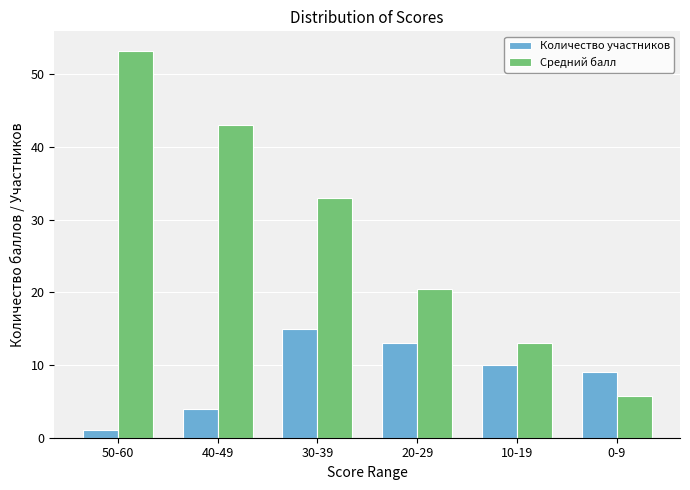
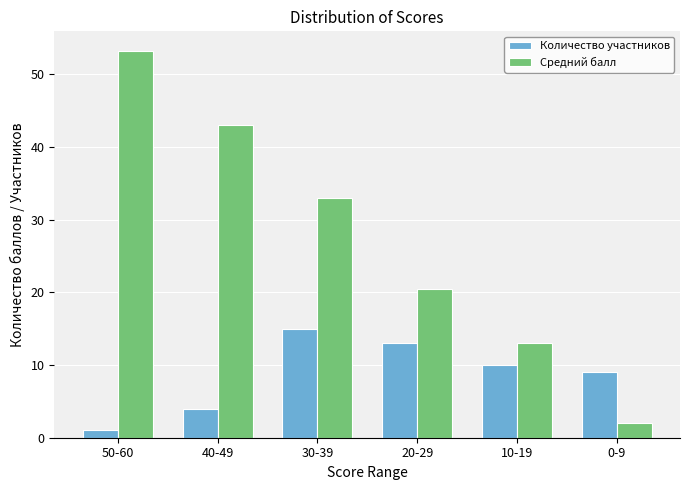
Средний балл, 0-9: 6 -> 2
